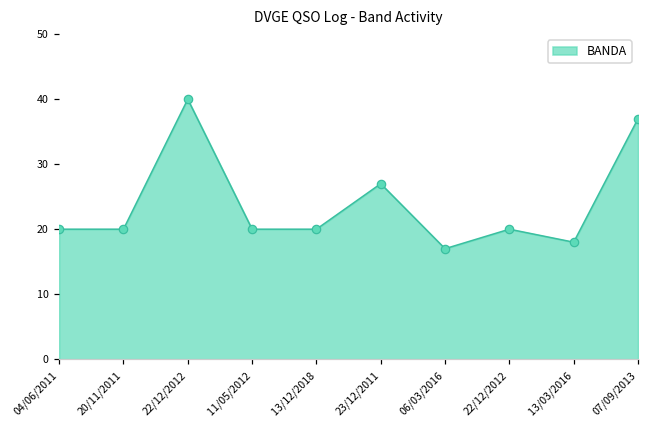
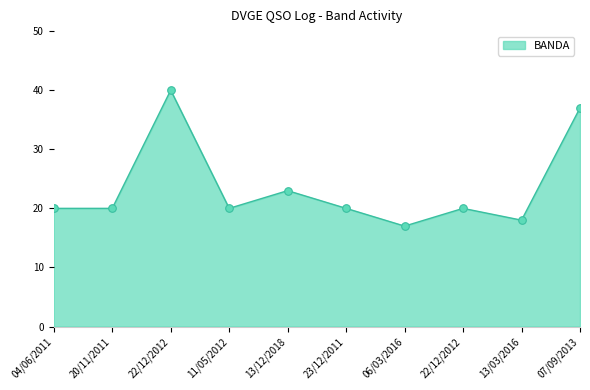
13/12/2018: 20 -> 23
23/12/2011: 27 -> 20
